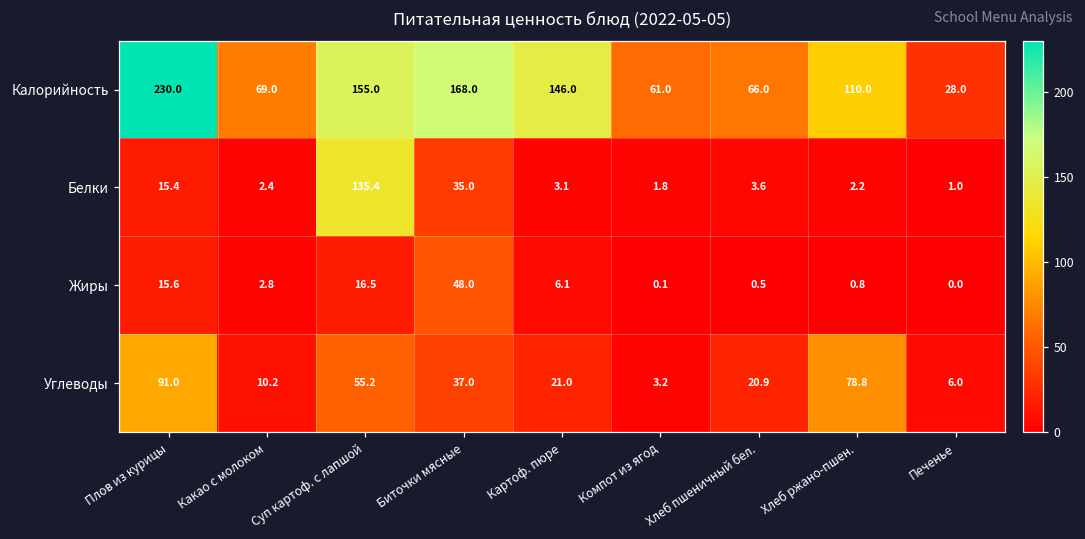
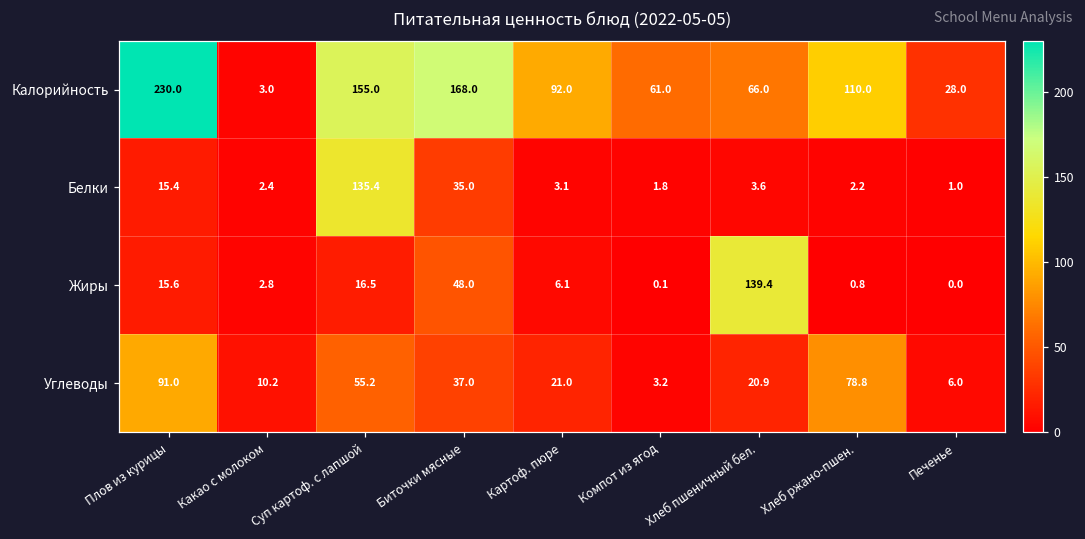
Калорийность, Какао с молоком: 69.0 -> 3.0
Калорийность, Картоф. пюре: 146.0 -> 92.0
Жиры, Хлеб пшеничный бел.: 0.5 -> 139.4
